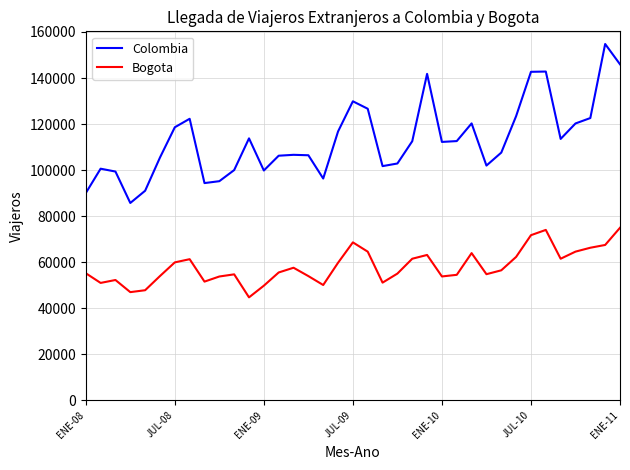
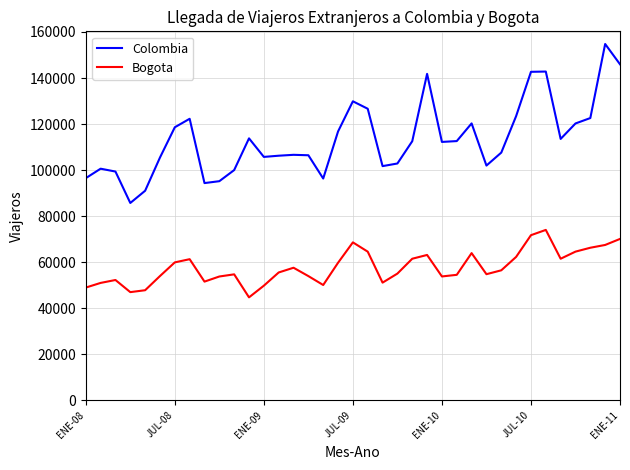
Colombia, ENE-08: 90000 -> 97000
Bogota, ENE-08: 55000 -> 49000
Colombia, ENE-09: 100000 -> 106000
Bogota, ENE-11: 75000 -> 70000
